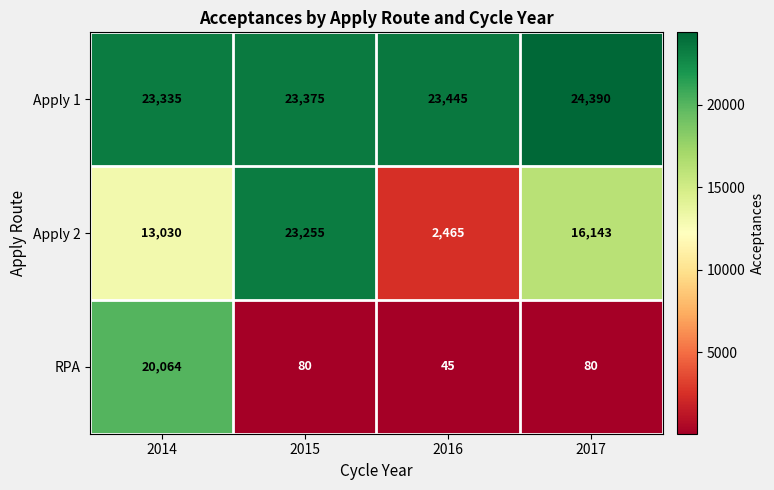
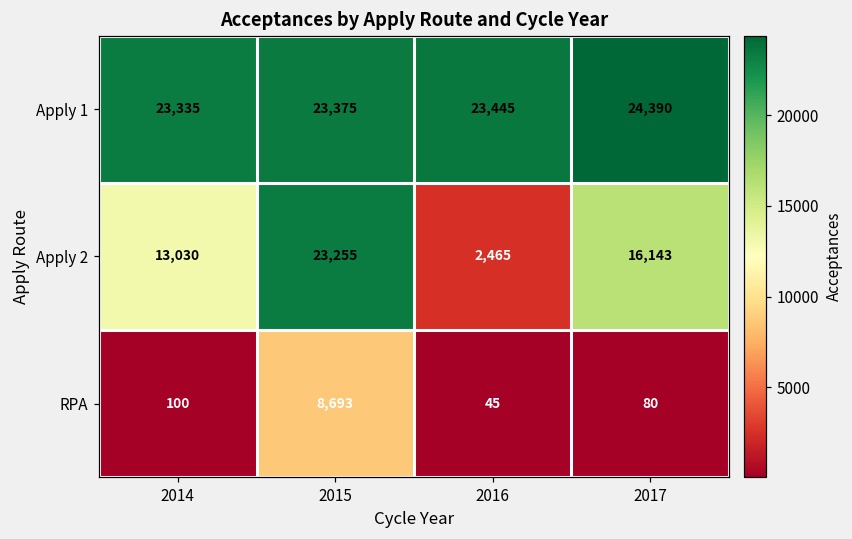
RPA, 2014: 20,064 -> 100
RPA, 2015: 80 -> 8,693
